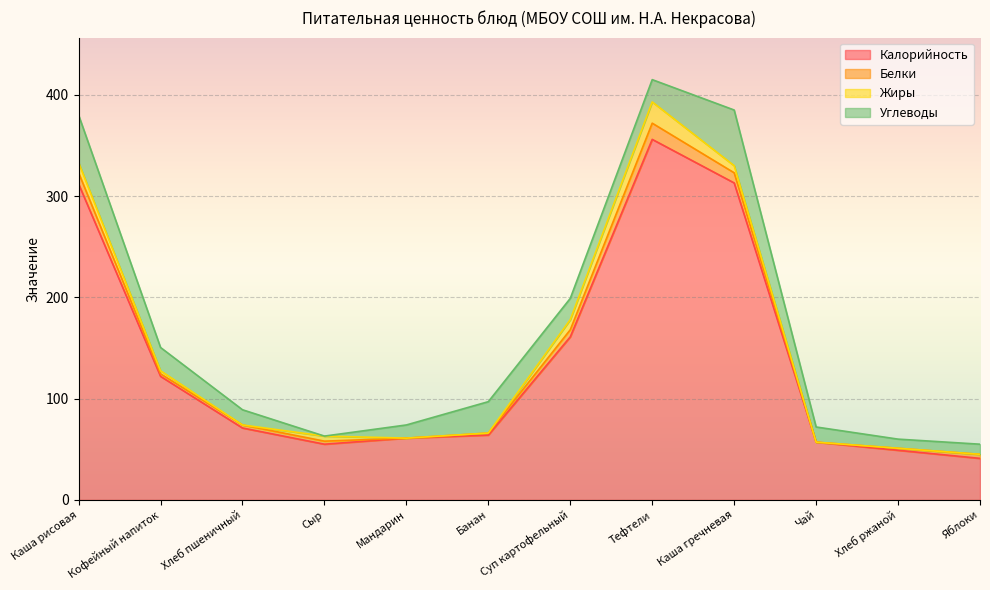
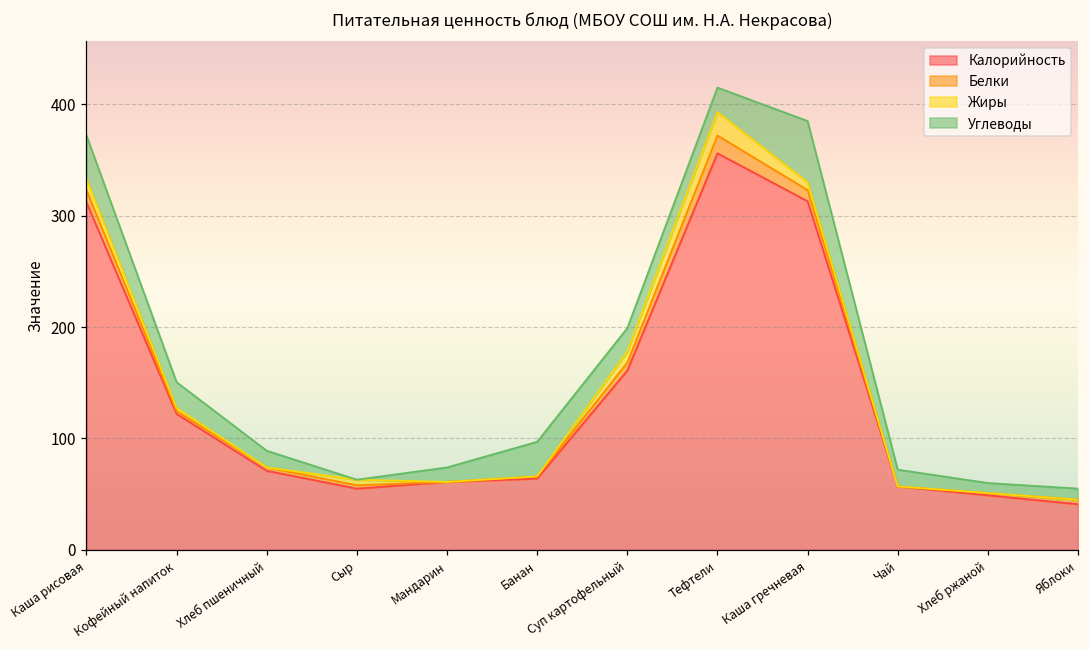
Углеводы, Каша рисовая: 47 -> 39
